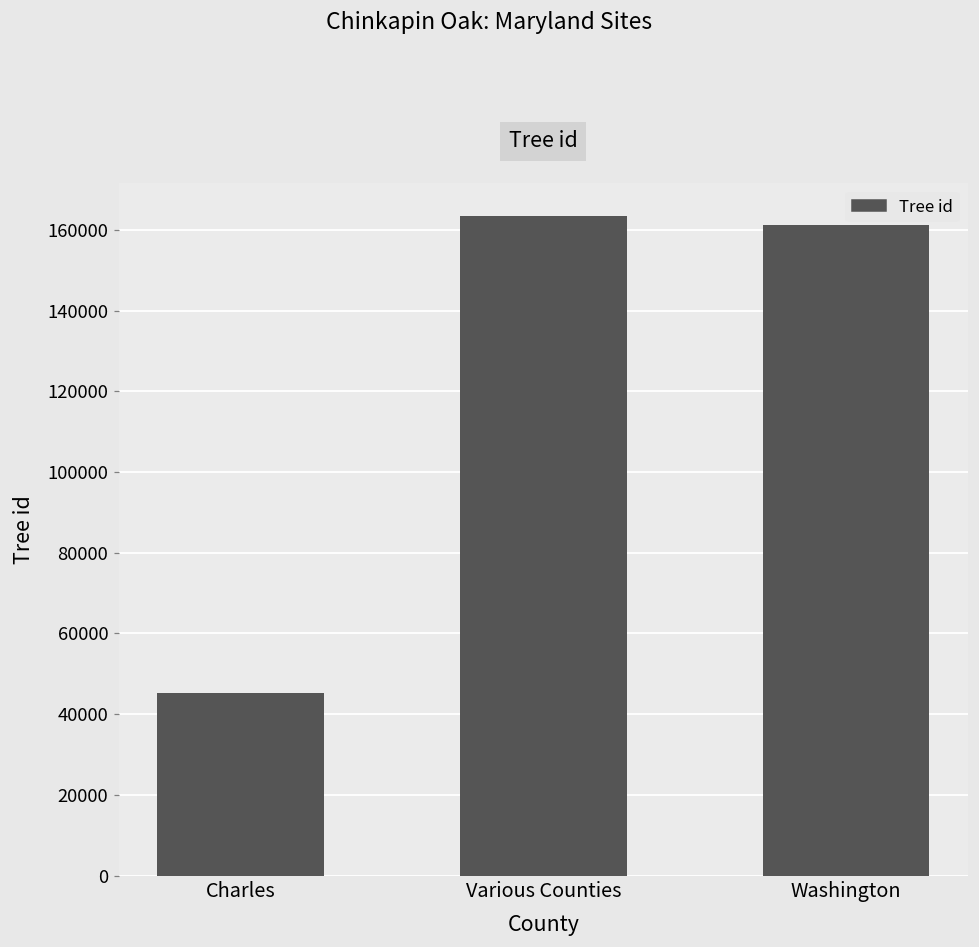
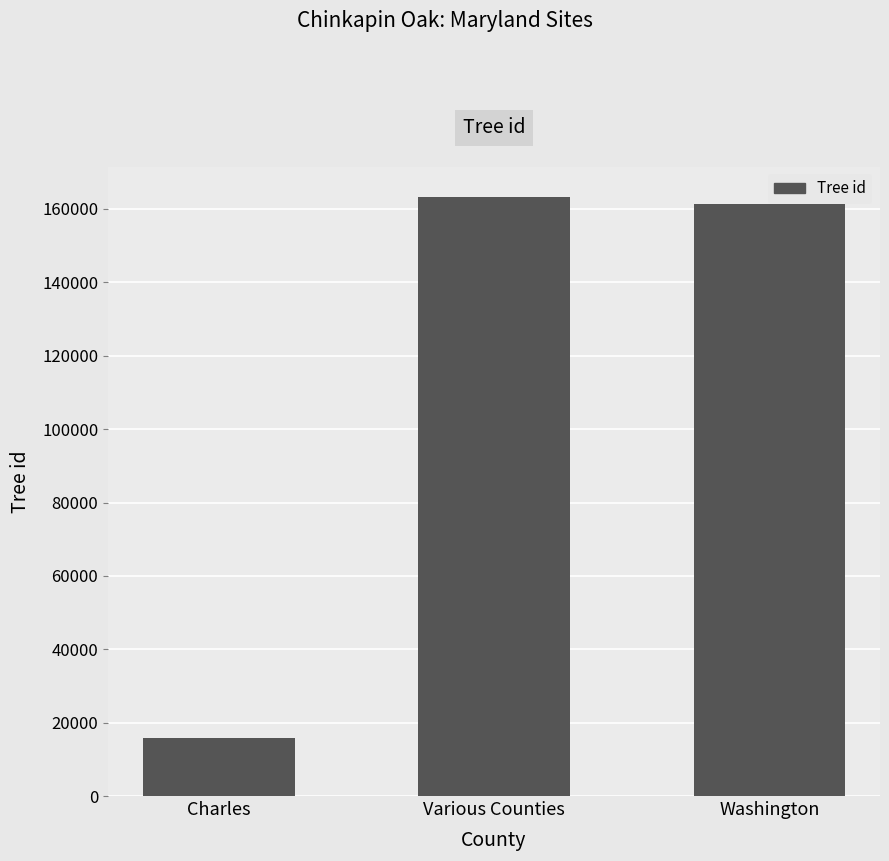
Charles: 45000 -> 16000
